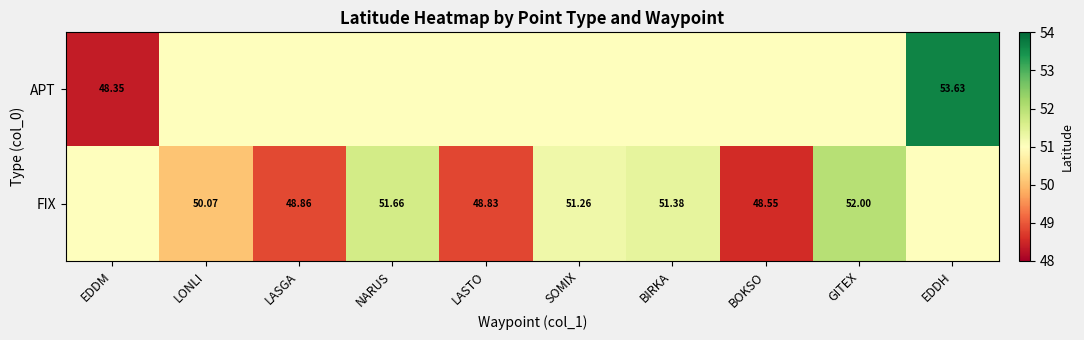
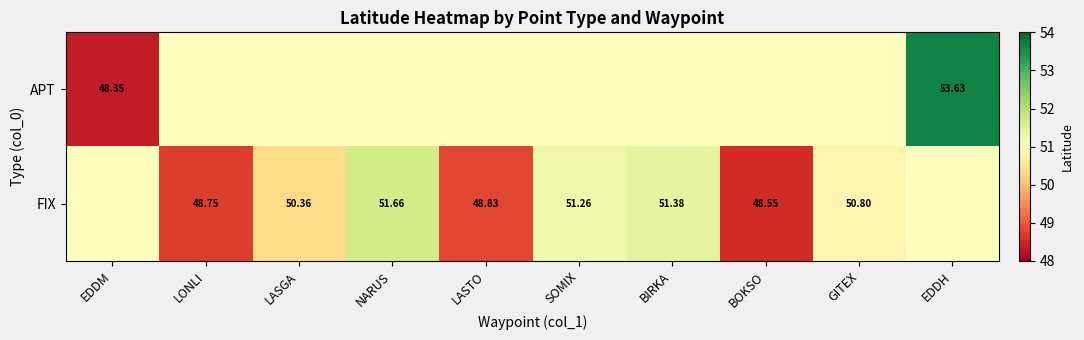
FIX, LONLI: 50.07 -> 48.75
FIX, LASGA: 48.86 -> 50.36
FIX, GITEX: 52.00 -> 50.80
